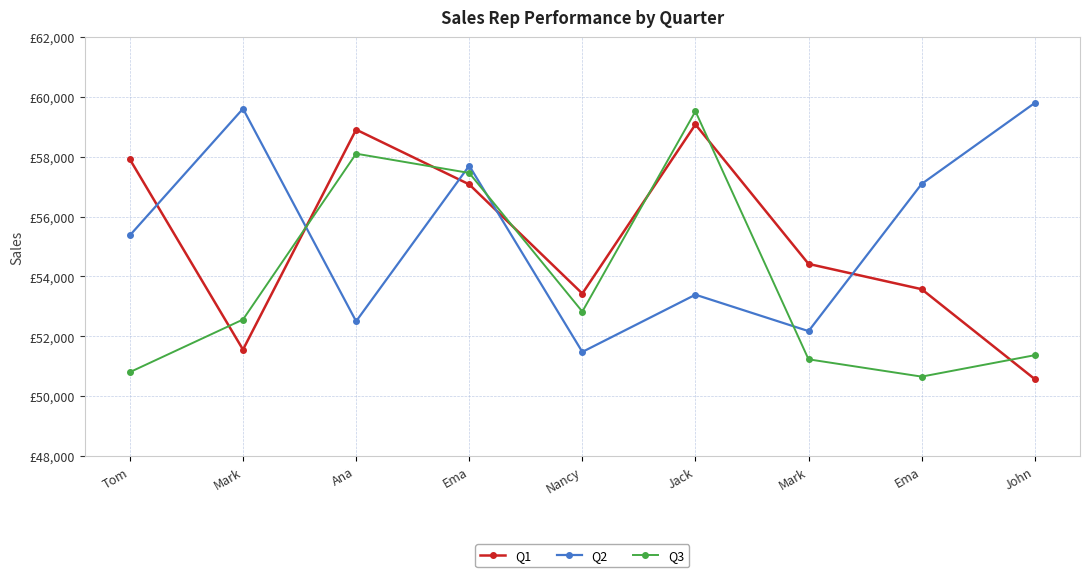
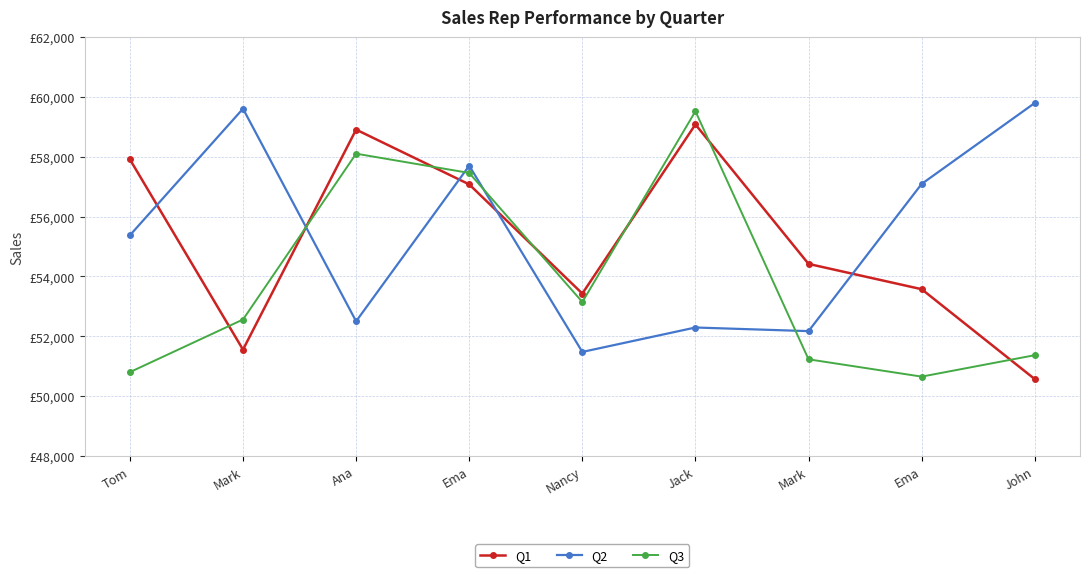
Q3, Nancy: £52,800 -> £53,100
Q2, Jack: £53,400 -> £52,300
